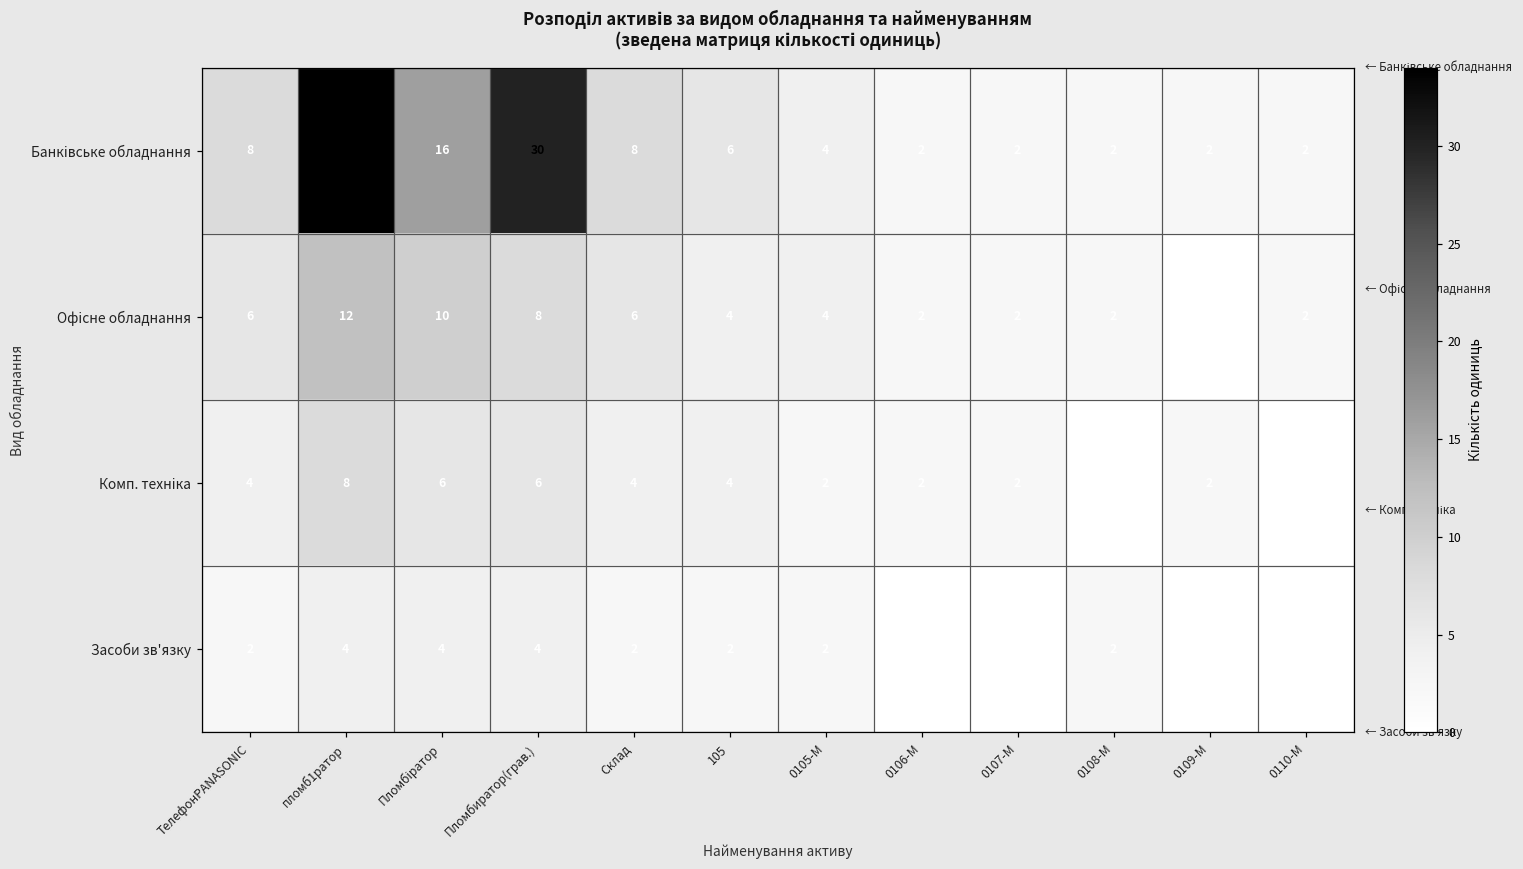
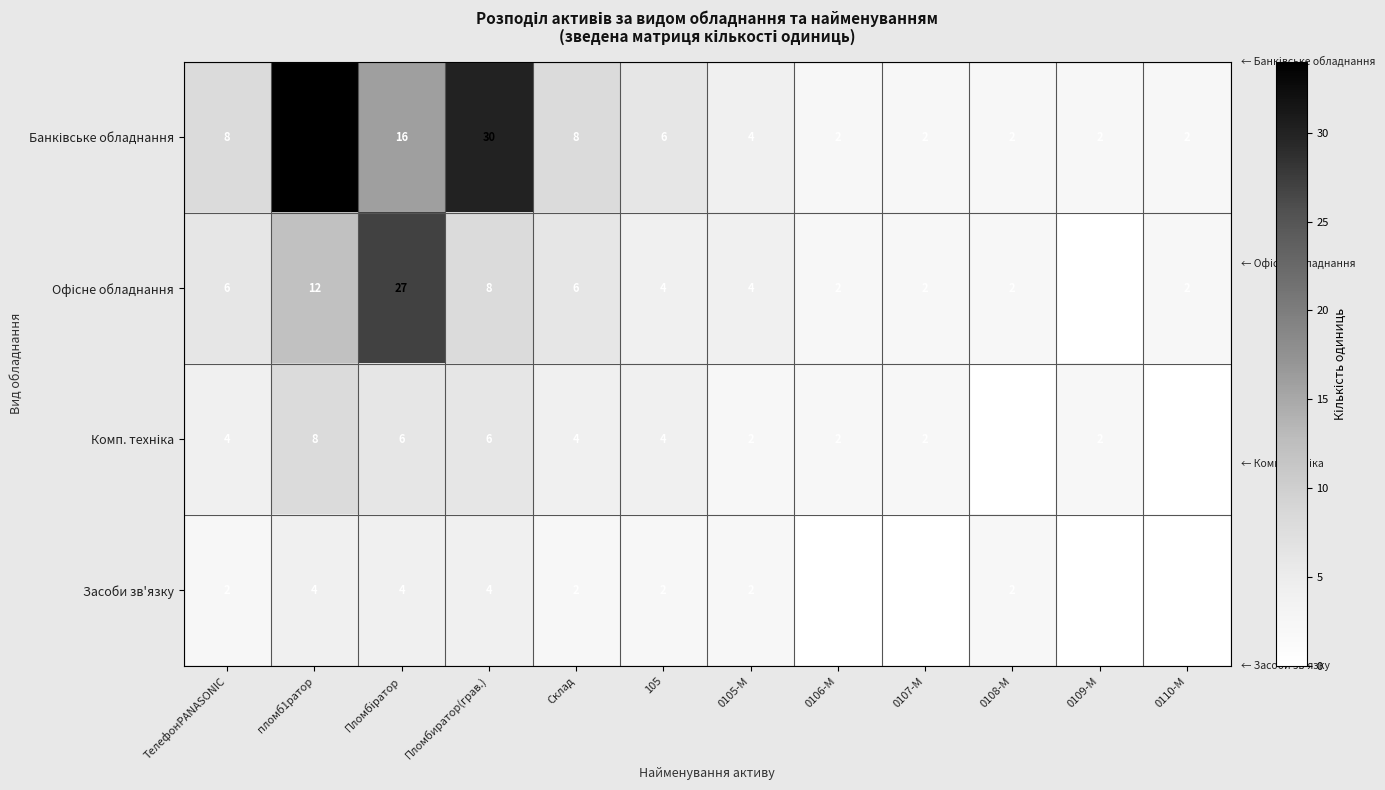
Офісне обладнання, Пломбіратор: 10 -> 27
